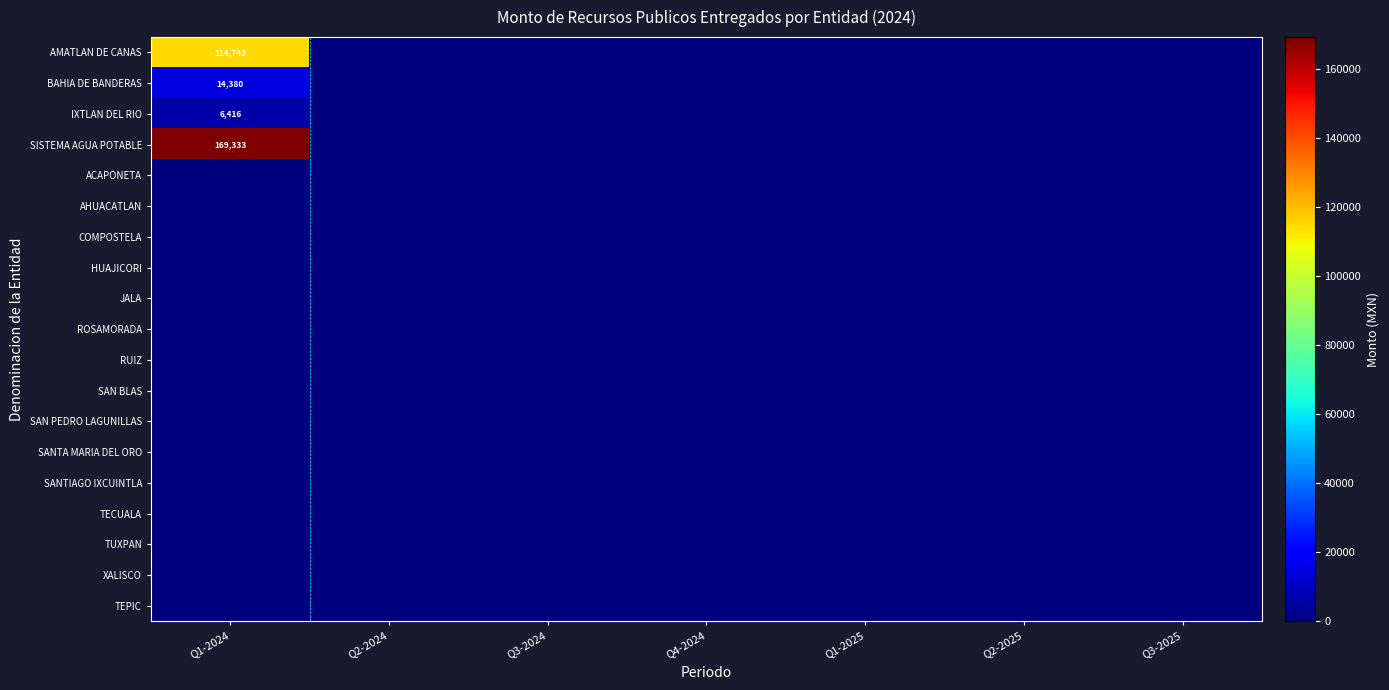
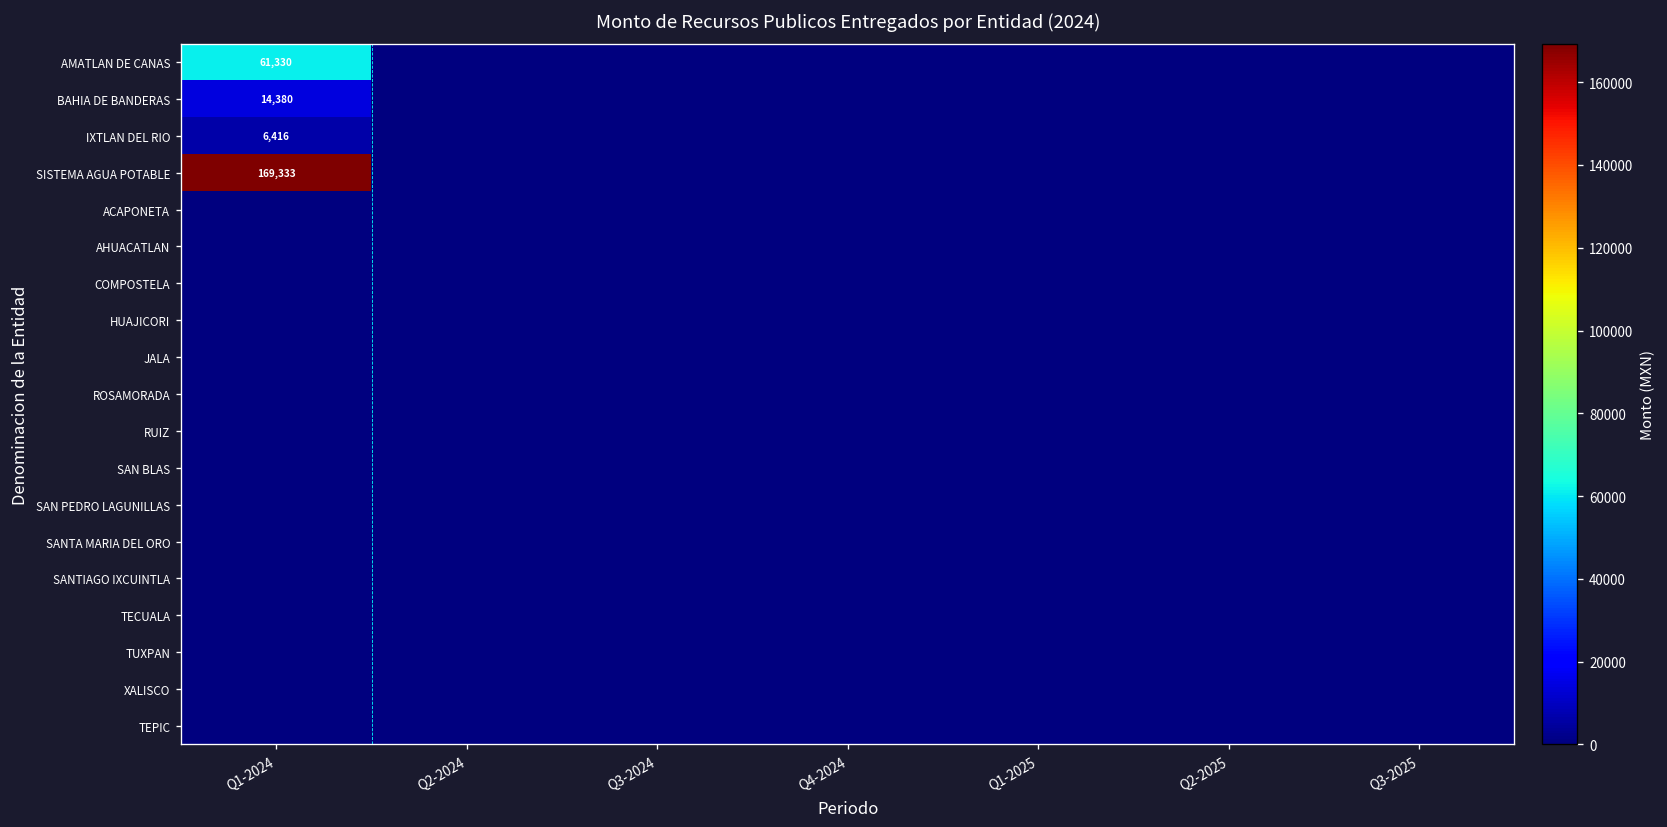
AMATLAN DE CANAS, Q1-2024: 114,742 -> 61,330
